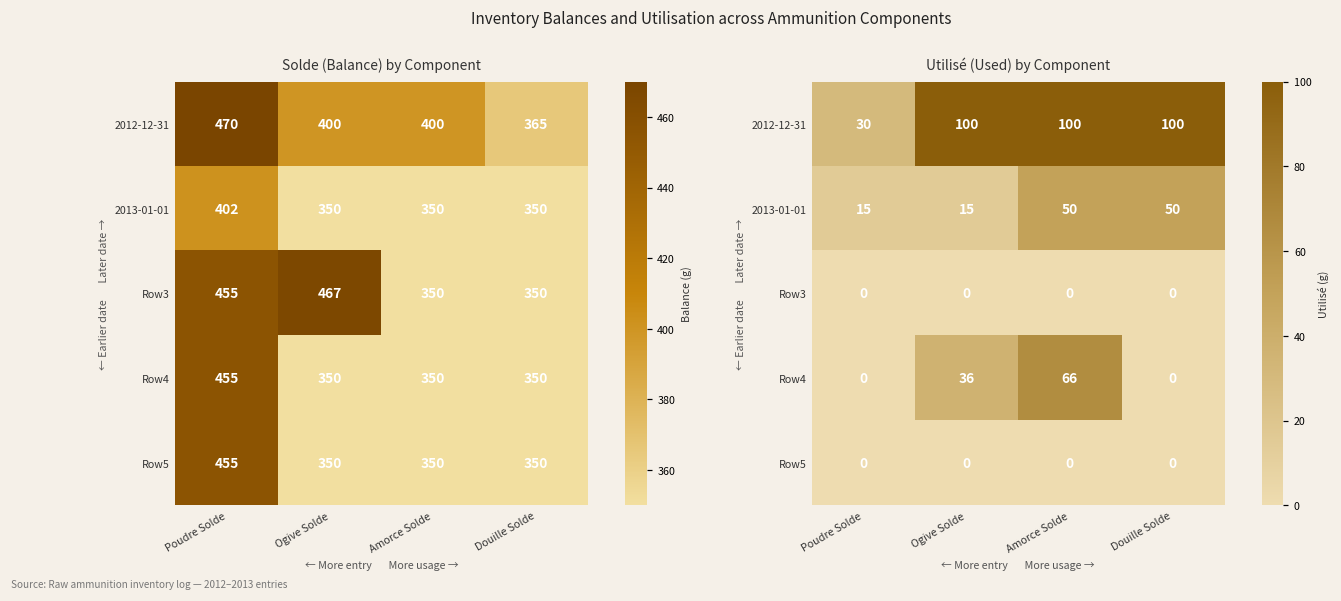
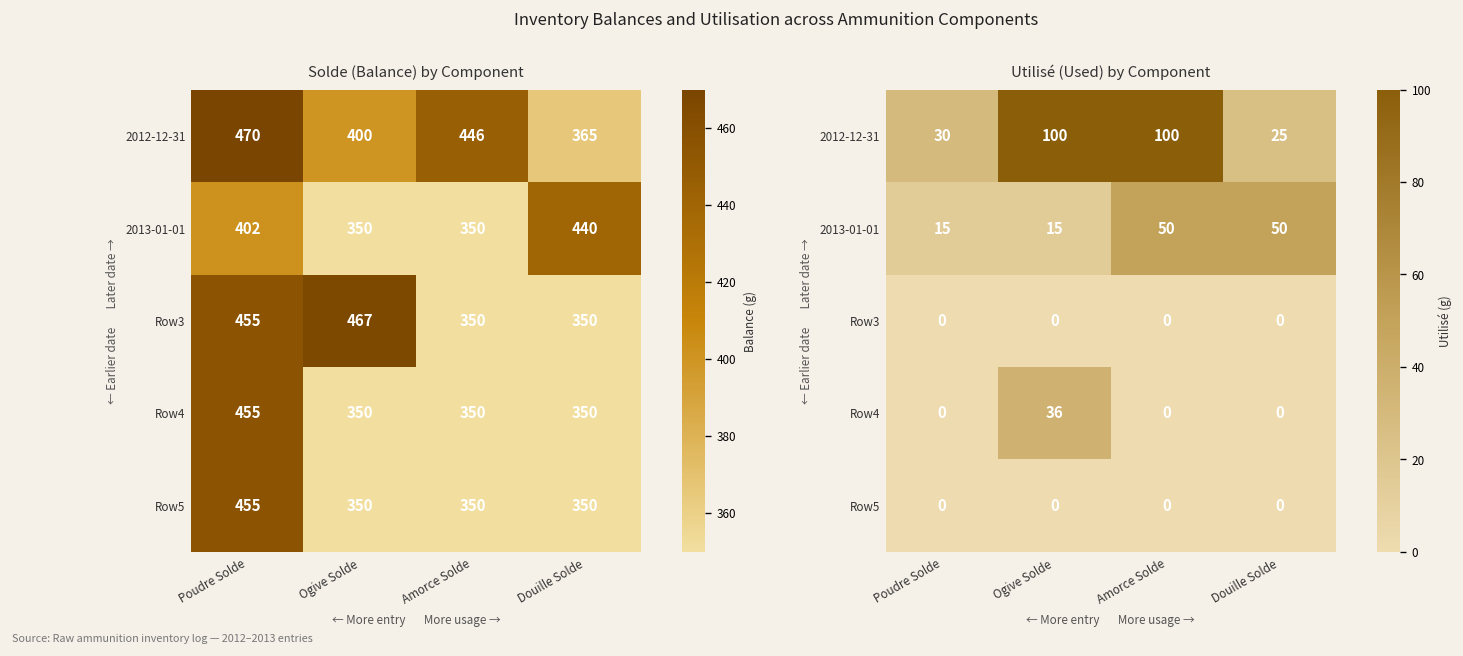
Solde (Balance) by Component, 2012-12-31, Amorce Solde: 400 -> 446
Solde (Balance) by Component, 2013-01-01, Douille Solde: 350 -> 440
Utilisé (Used) by Component, 2012-12-31, Douille Solde: 100 -> 25
Utilisé (Used) by Component, Row4, Amorce Solde: 66 -> 0
